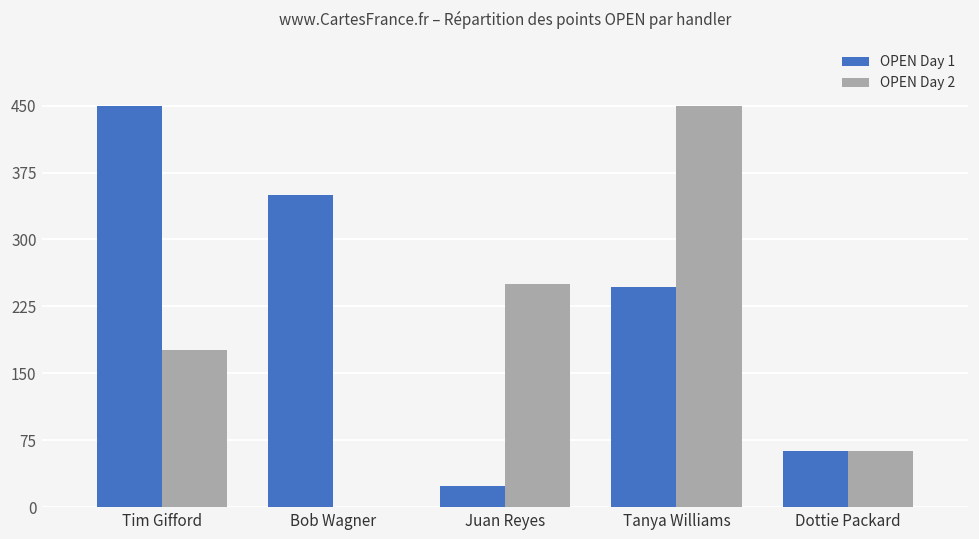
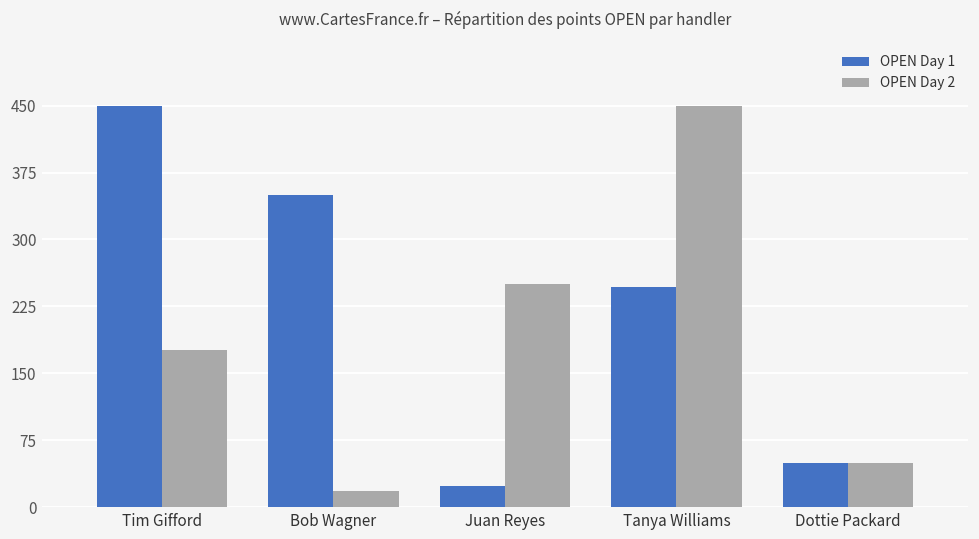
OPEN Day 2, Bob Wagner: 0 -> 20
OPEN Day 1, Dottie Packard: 60 -> 50
OPEN Day 2, Dottie Packard: 60 -> 50
